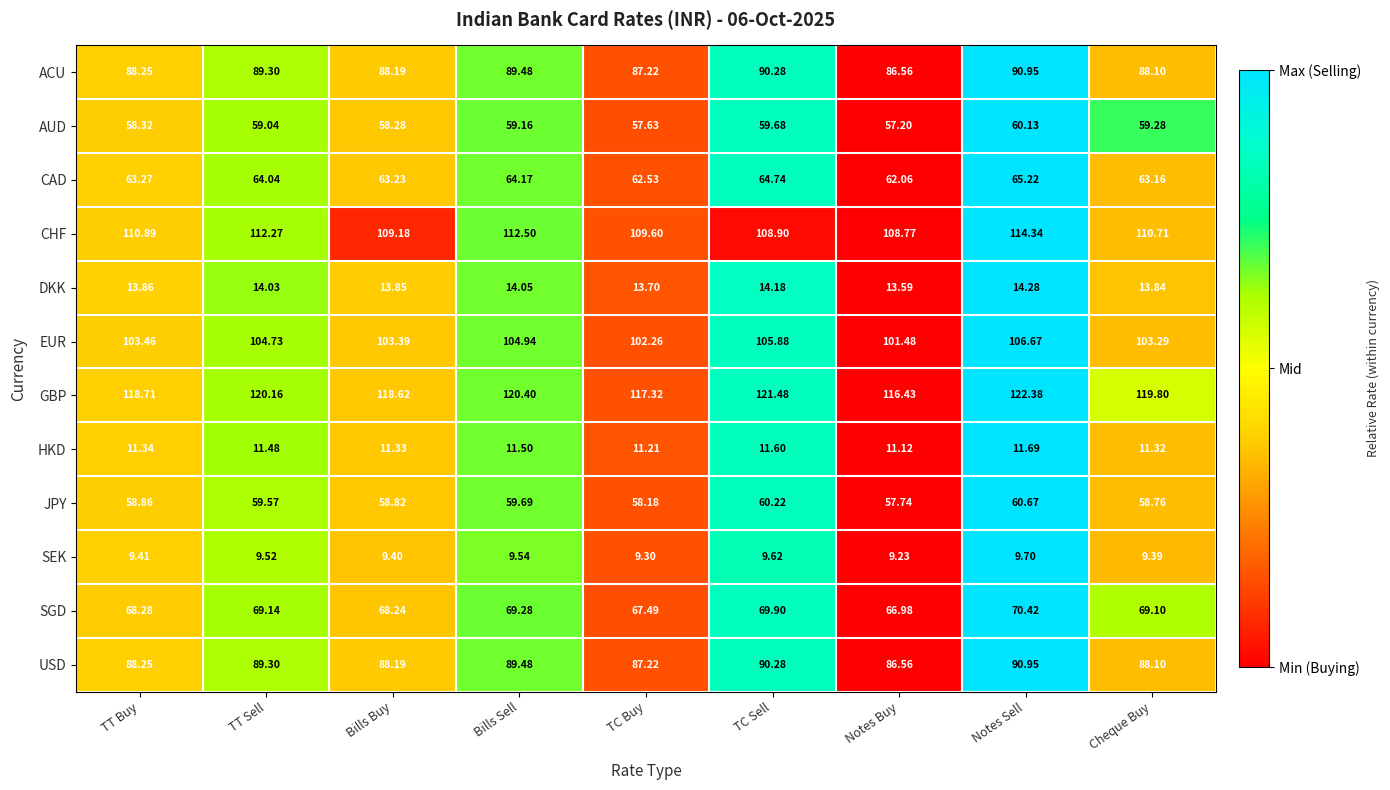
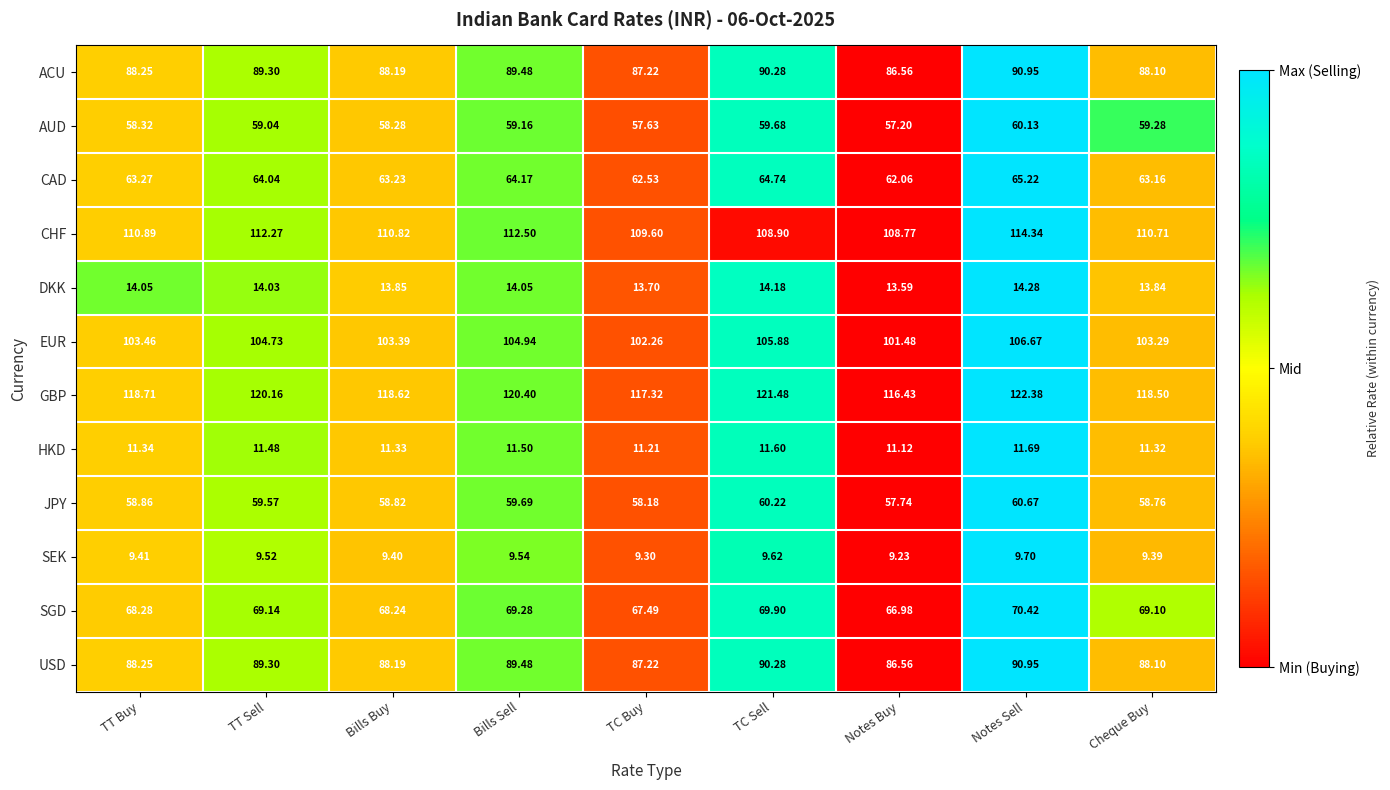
CHF, Bills Buy: 109.18 -> 110.82
DKK, TT Buy: 13.86 -> 14.05
GBP, Cheque Buy: 119.80 -> 118.50
